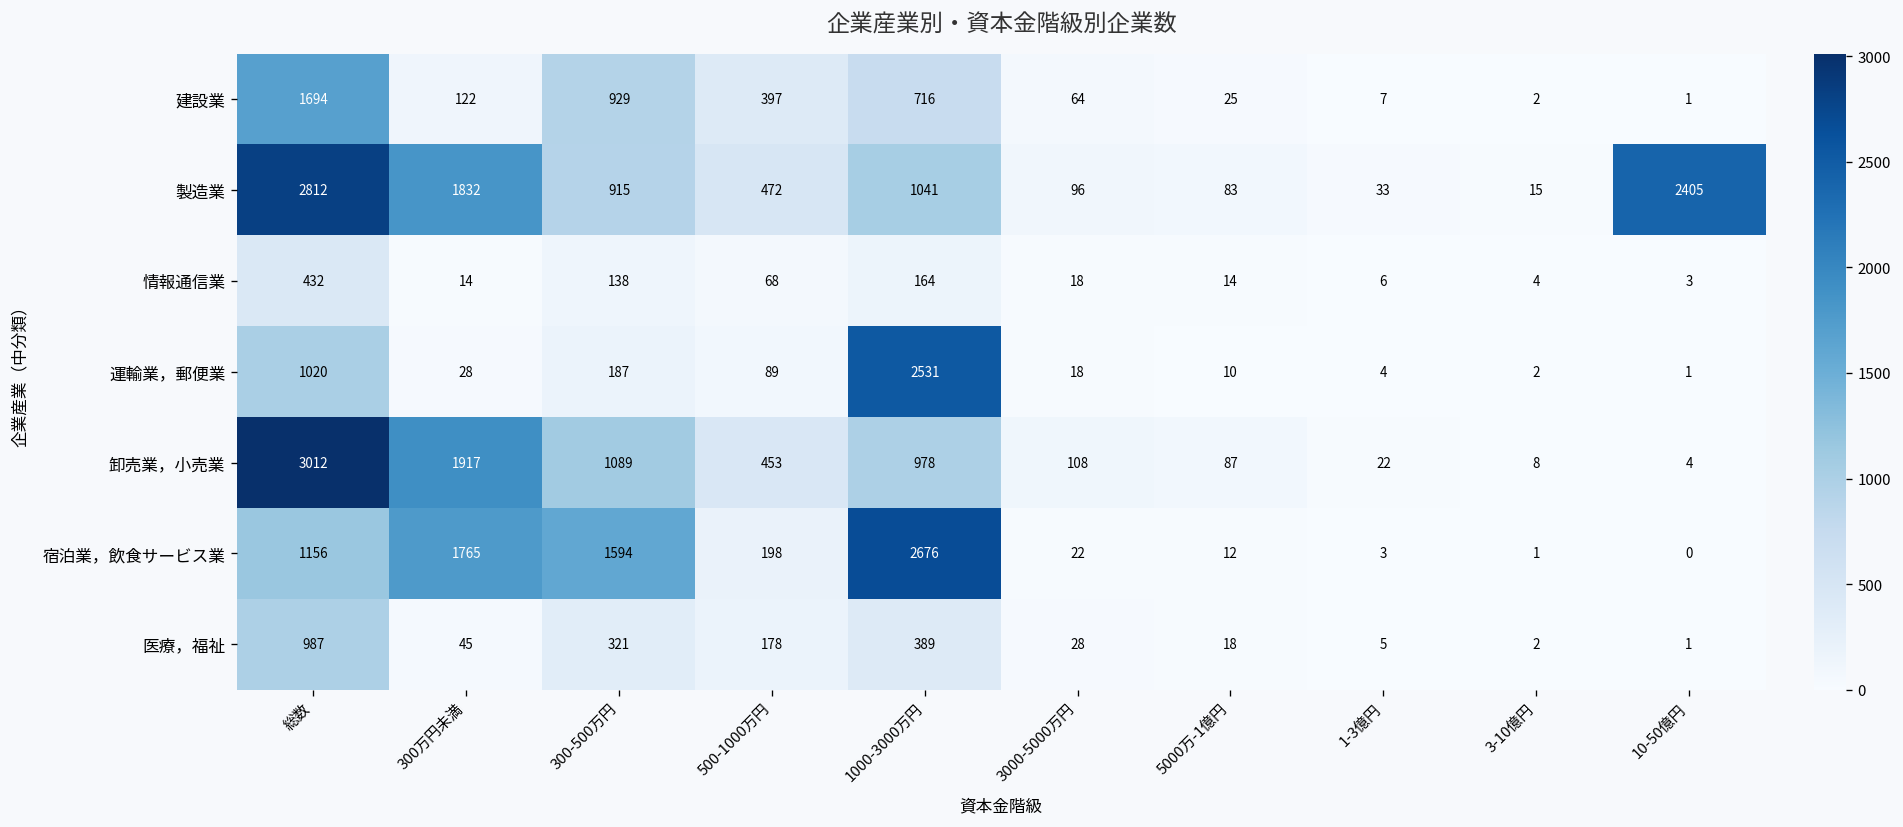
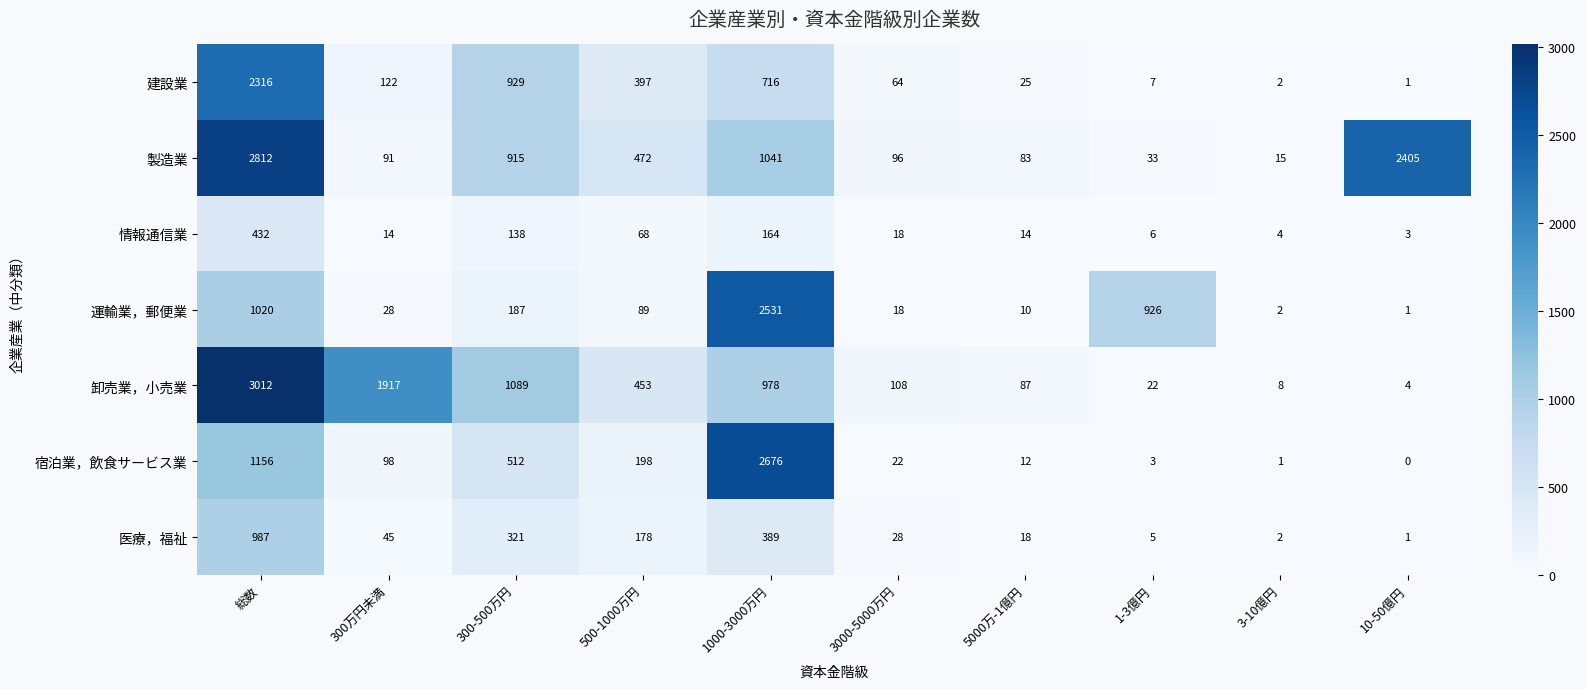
建設業, 総数: 1694 -> 2316
製造業, 300万円未満: 1832 -> 91
運輸業，郵便業, 1-3億円: 4 -> 926
宿泊業，飲食サービス業, 300万円未満: 1765 -> 98
宿泊業，飲食サービス業, 300-500万円: 1594 -> 512
